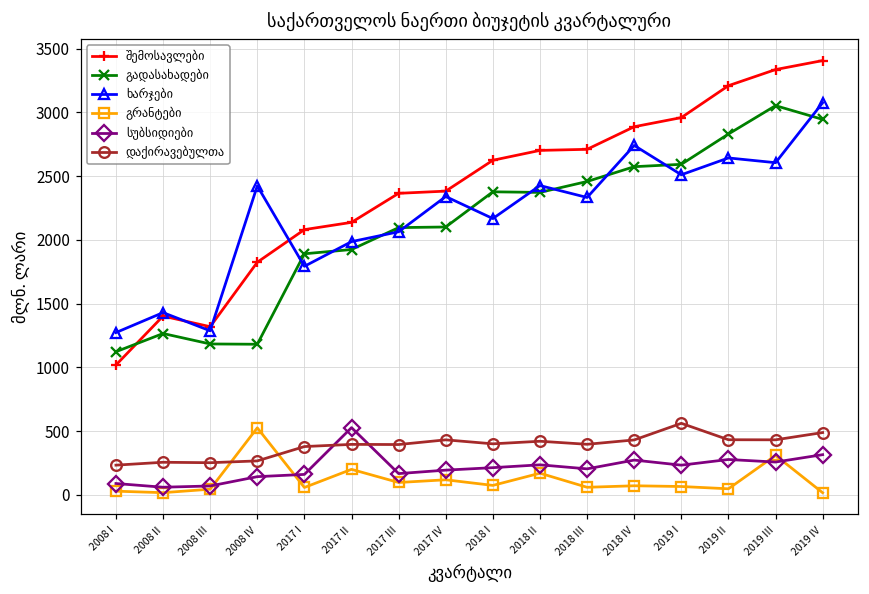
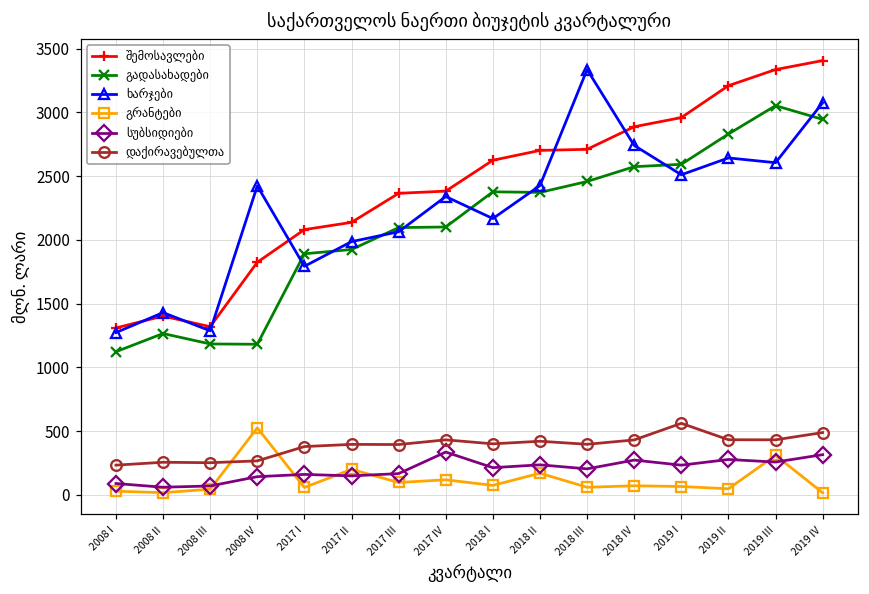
შემოსავლები, 2008 I: 1020 -> 1310
სუბსიდიები, 2017 II: 530 -> 150
სუბსიდიები, 2017 IV: 190 -> 340
ხარჯები, 2018 III: 2330 -> 3340
